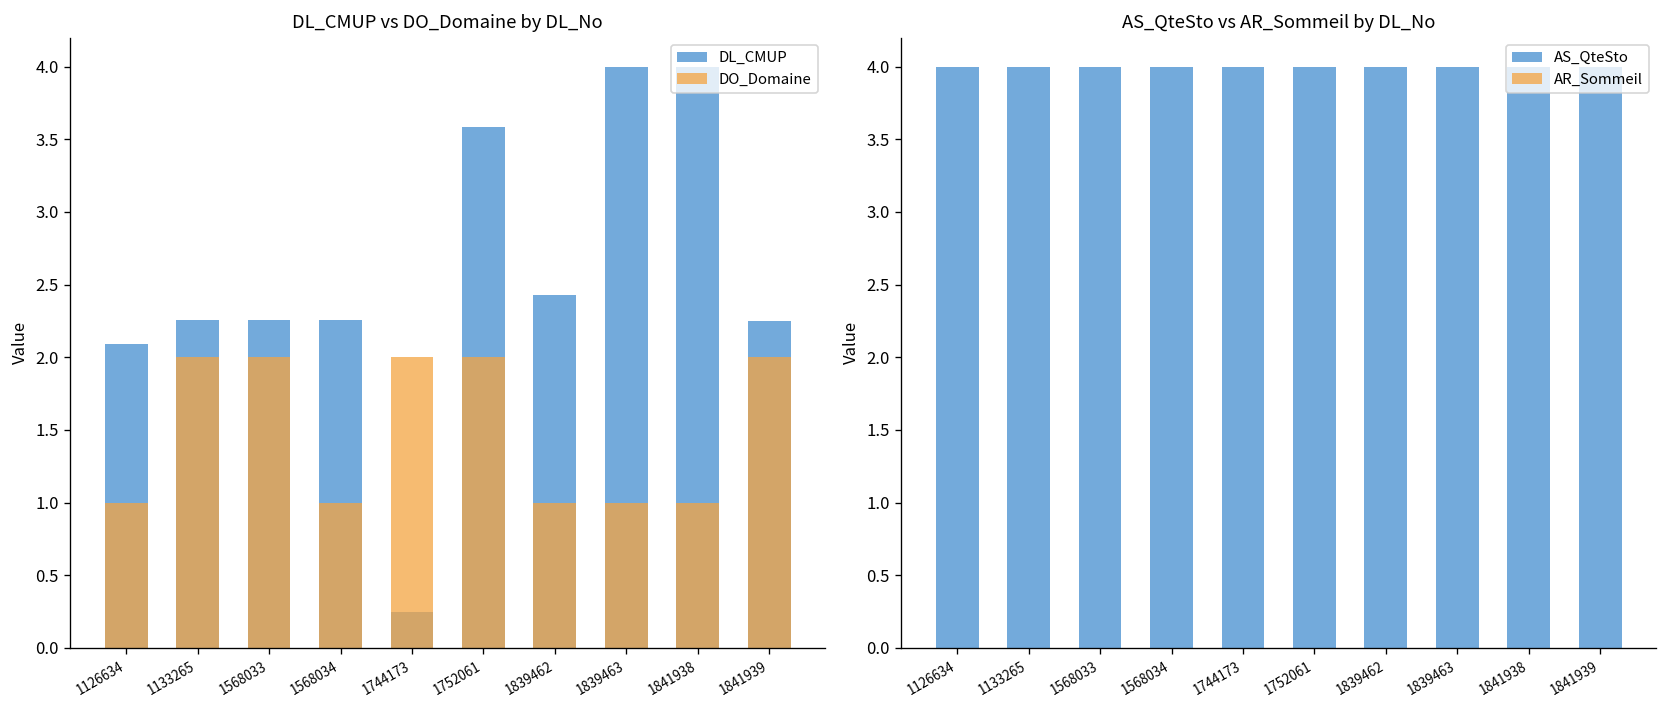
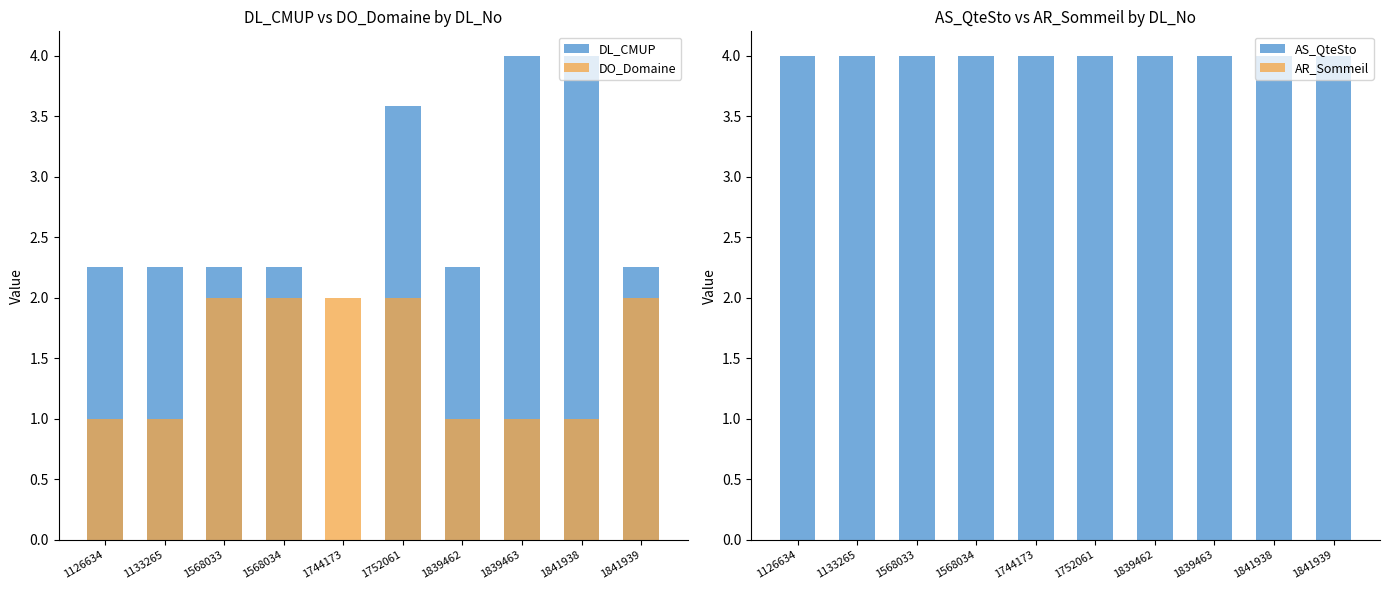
DL_CMUP vs DO_Domaine by DL_No, DL_CMUP, 1126634: 2.09 -> 2.26
DL_CMUP vs DO_Domaine by DL_No, DO_Domaine, 1133265: 2 -> 1
DL_CMUP vs DO_Domaine by DL_No, DO_Domaine, 1568034: 1 -> 2
DL_CMUP vs DO_Domaine by DL_No, DL_CMUP, 1744173: 0.25 -> 0.00
DL_CMUP vs DO_Domaine by DL_No, DL_CMUP, 1839462: 2.43 -> 2.26
